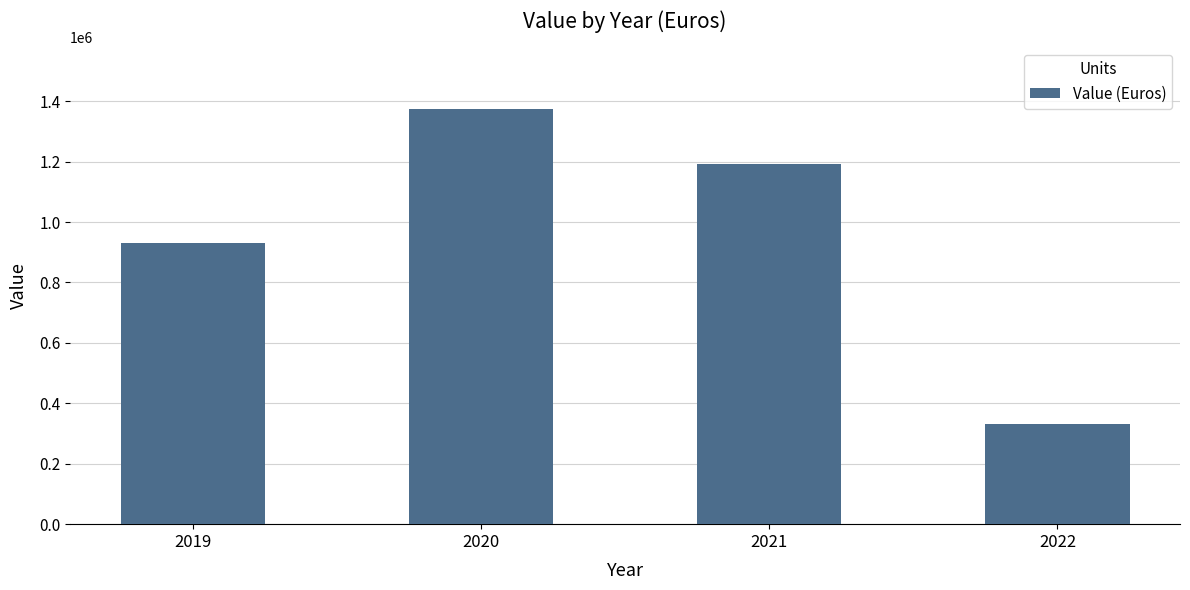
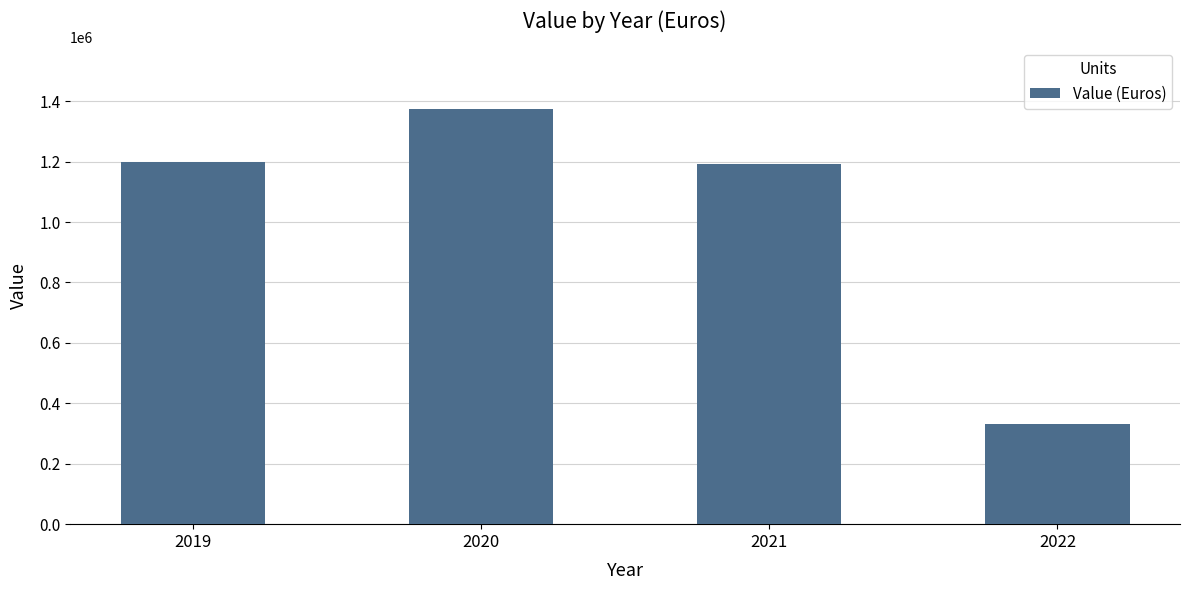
2019: 930000 -> 1200000
